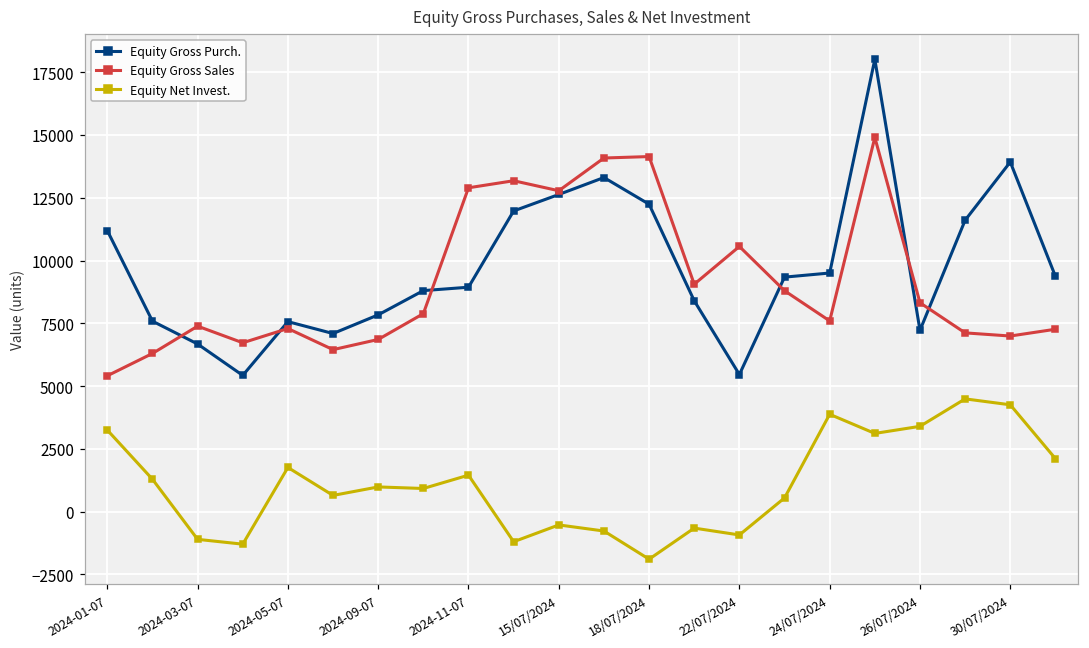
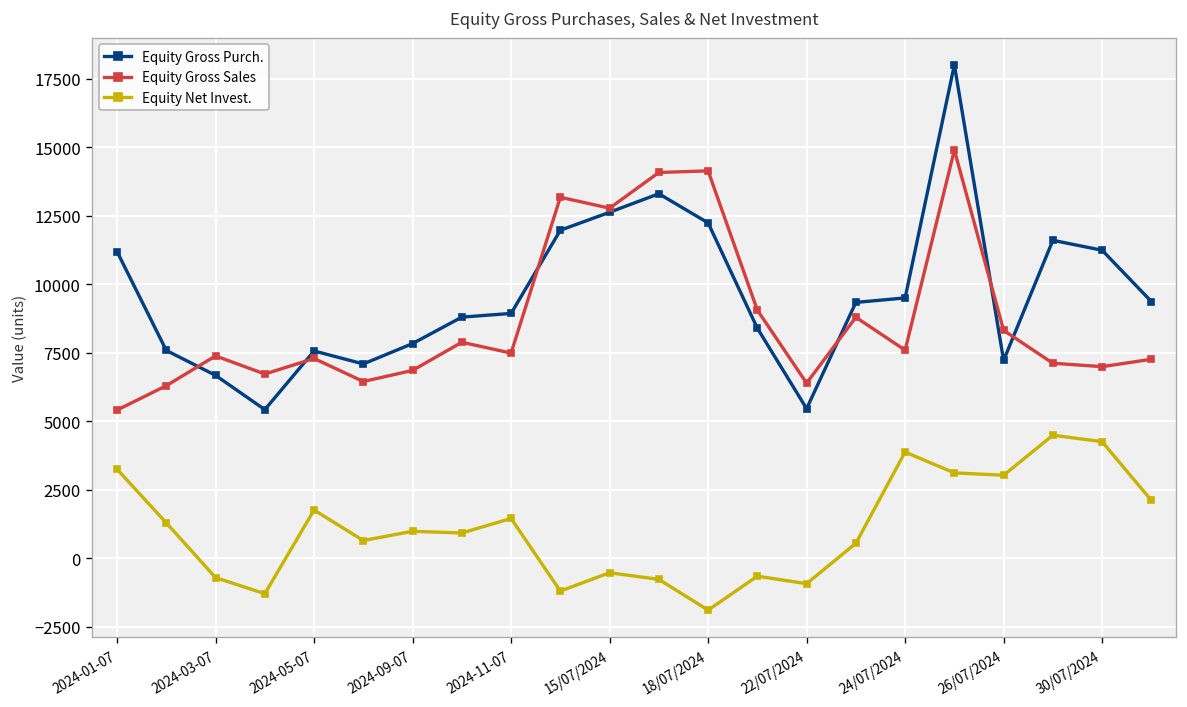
Equity Net Invest., 2024-03-07: -1100 -> -700
Equity Gross Sales, 2024-11-07: 12900 -> 7500
Equity Gross Sales, 22/07/2024: 10600 -> 6400
Equity Net Invest., 26/07/2024: 3400 -> 3000
Equity Gross Purch., 30/07/2024: 13900 -> 11200
